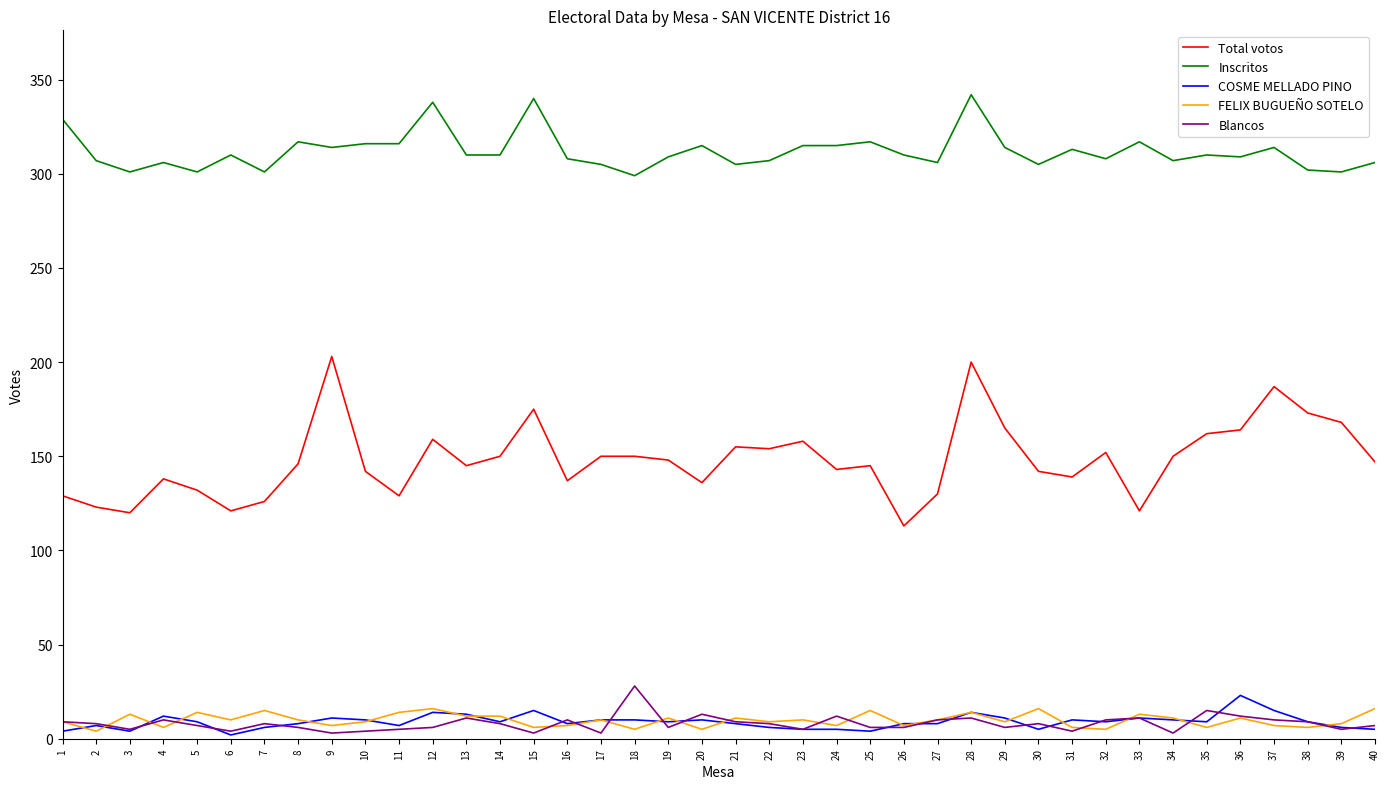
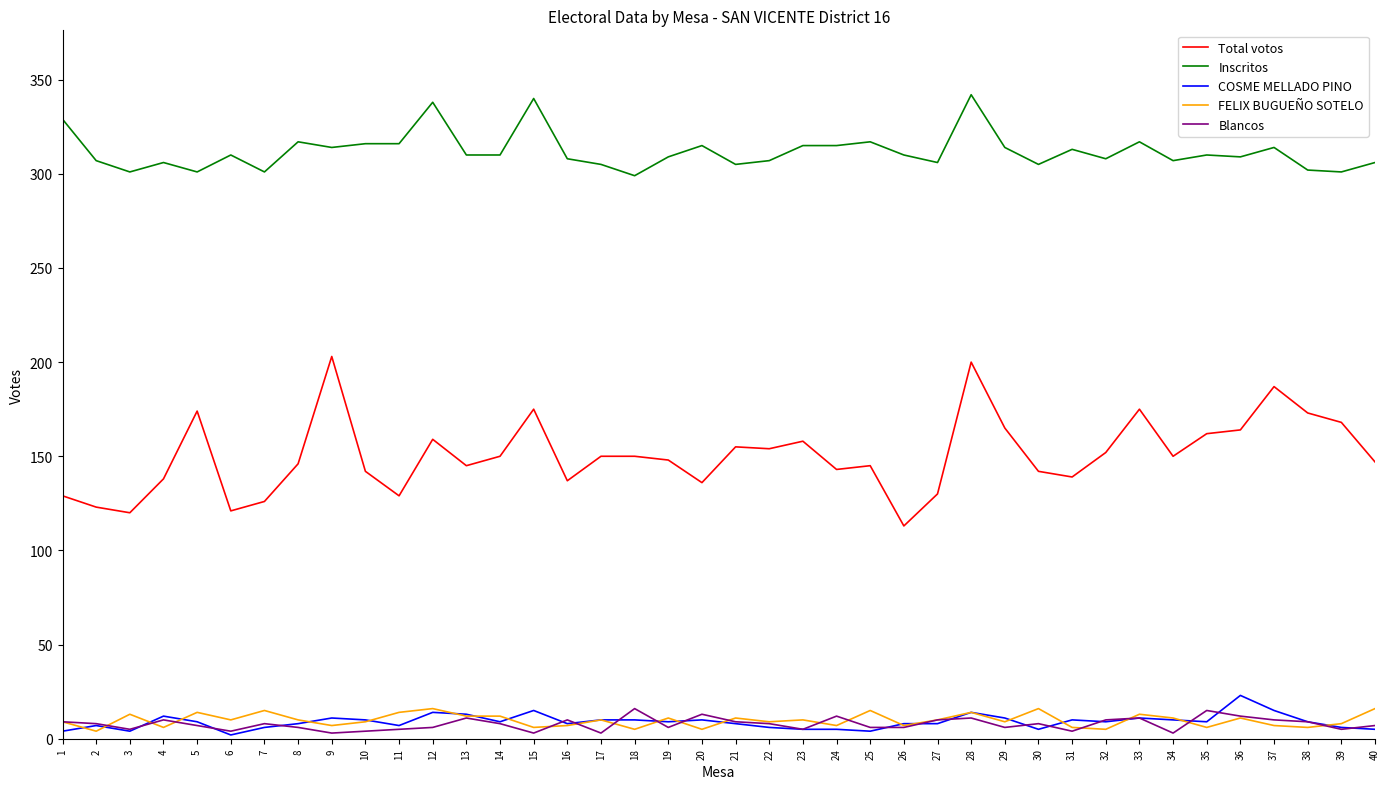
Total votos, 5: 132 -> 174
Blancos, 18: 28 -> 16
Total votos, 33: 121 -> 175
